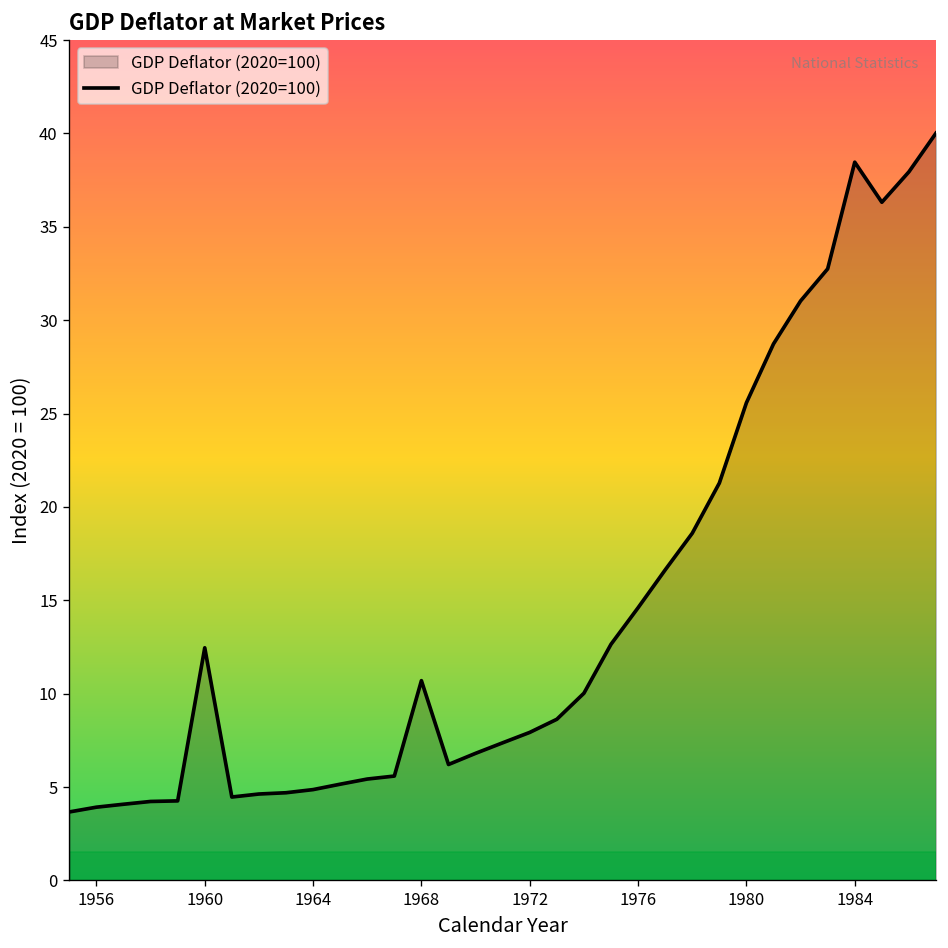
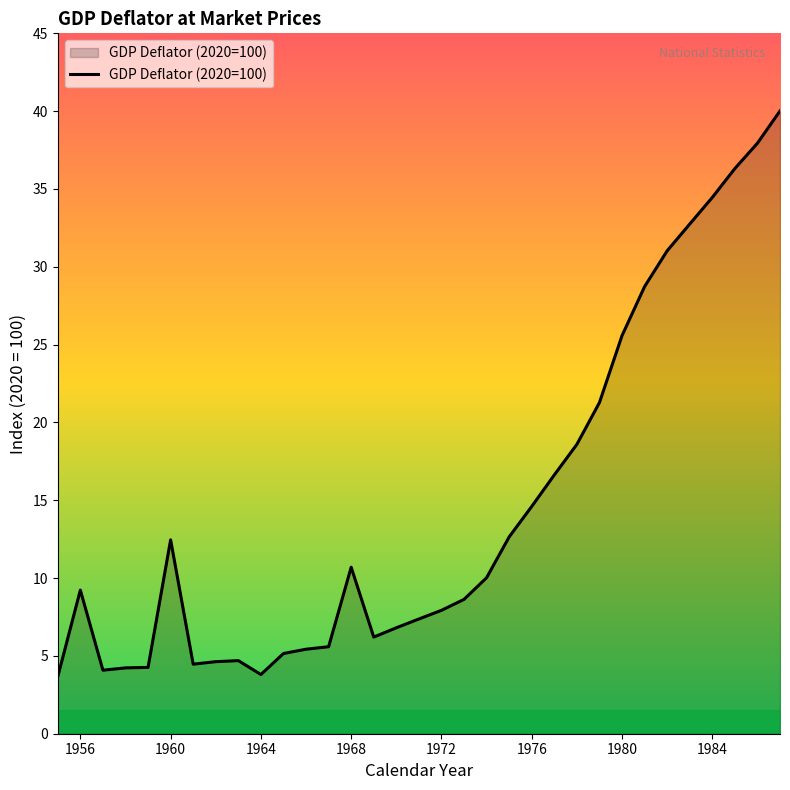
1956: 3.9 -> 9.2
1964: 4.9 -> 3.8
1984: 38.5 -> 34.5
